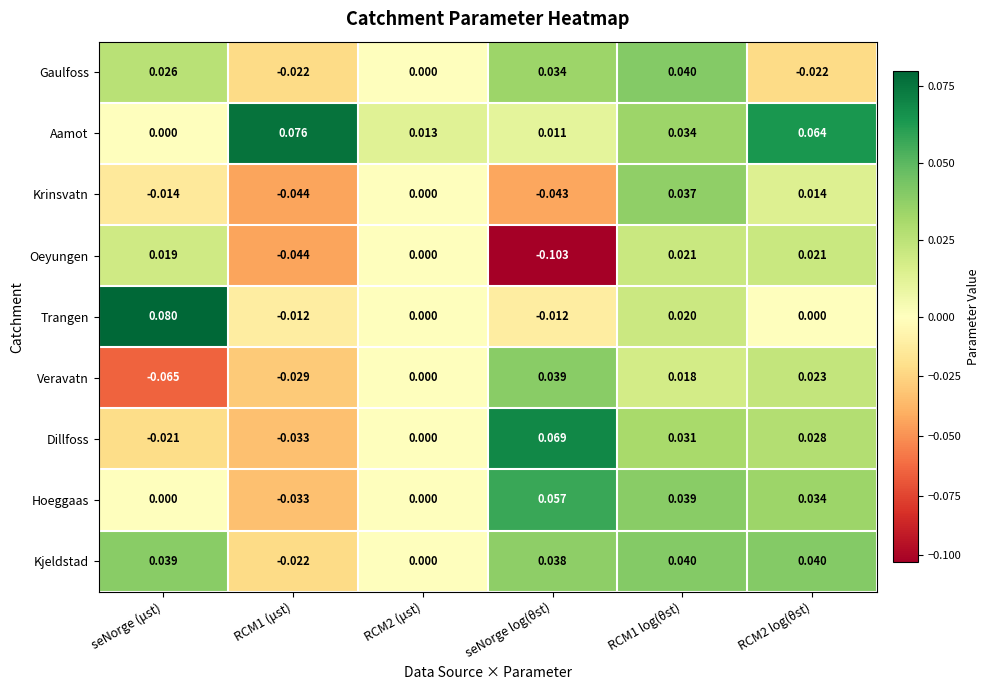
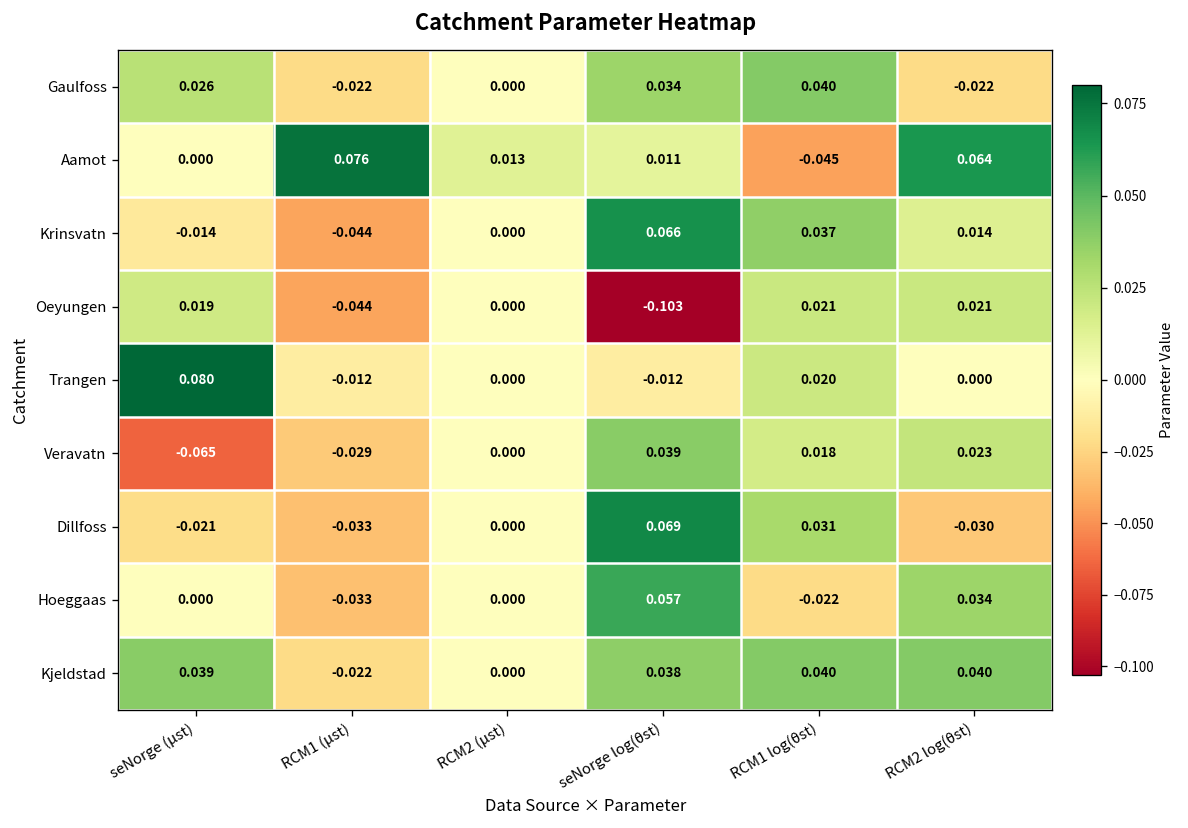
Aamot, RCM1 log(θst): 0.034 -> -0.045
Krinsvatn, seNorge log(θst): -0.043 -> 0.066
Dillfoss, RCM2 log(θst): 0.028 -> -0.030
Hoeggaas, RCM1 log(θst): 0.039 -> -0.022
